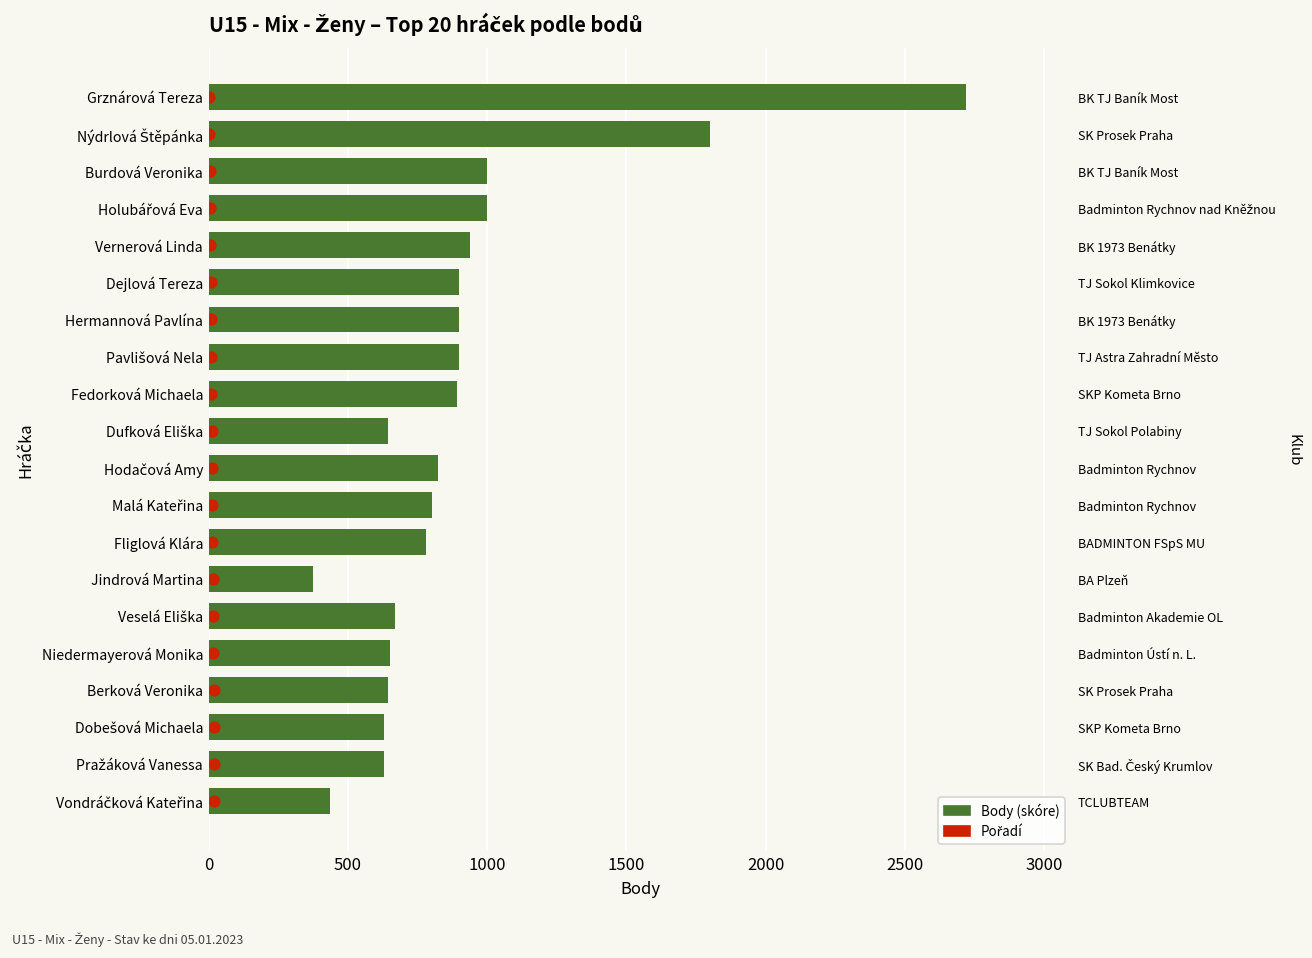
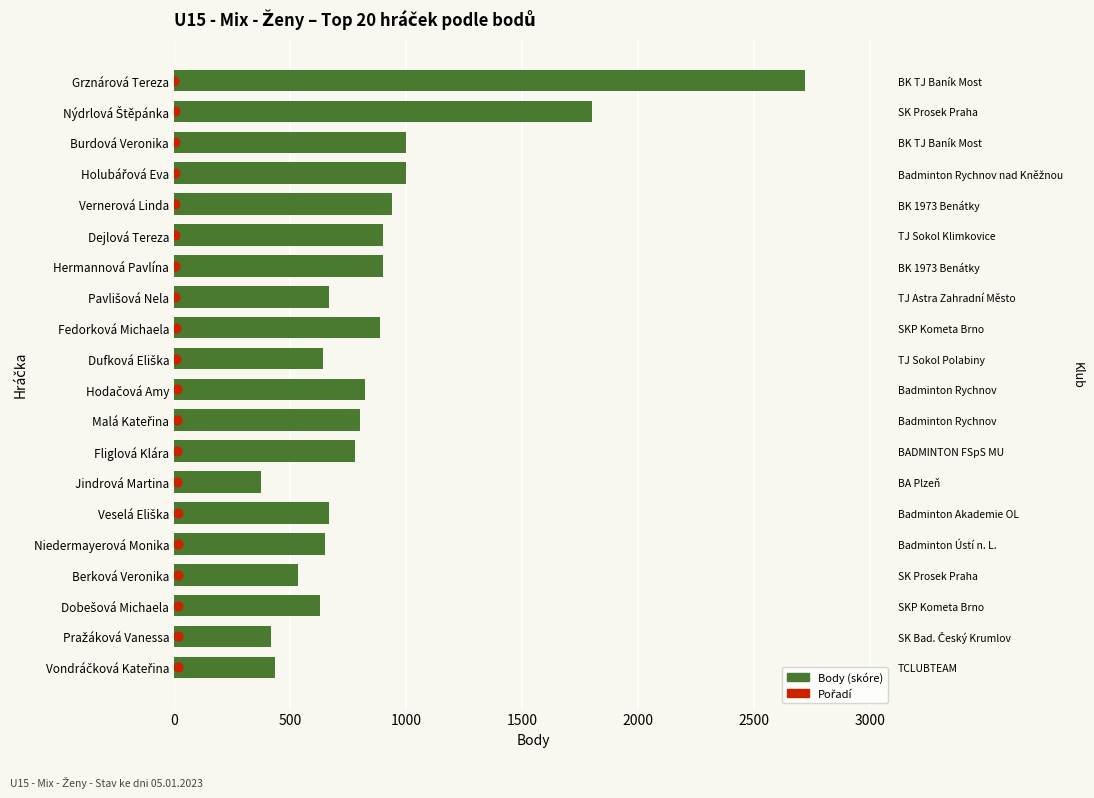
Body (skóre), Pavlišová Nela: 900 -> 670
Body (skóre), Berková Veronika: 650 -> 540
Body (skóre), Pražáková Vanessa: 630 -> 420
